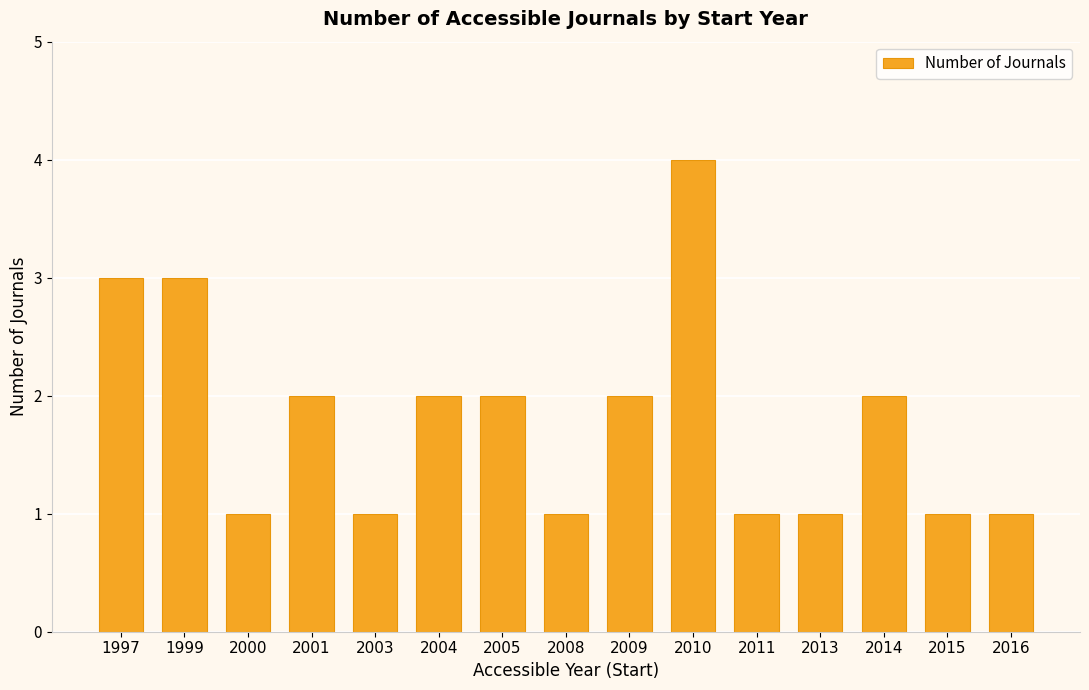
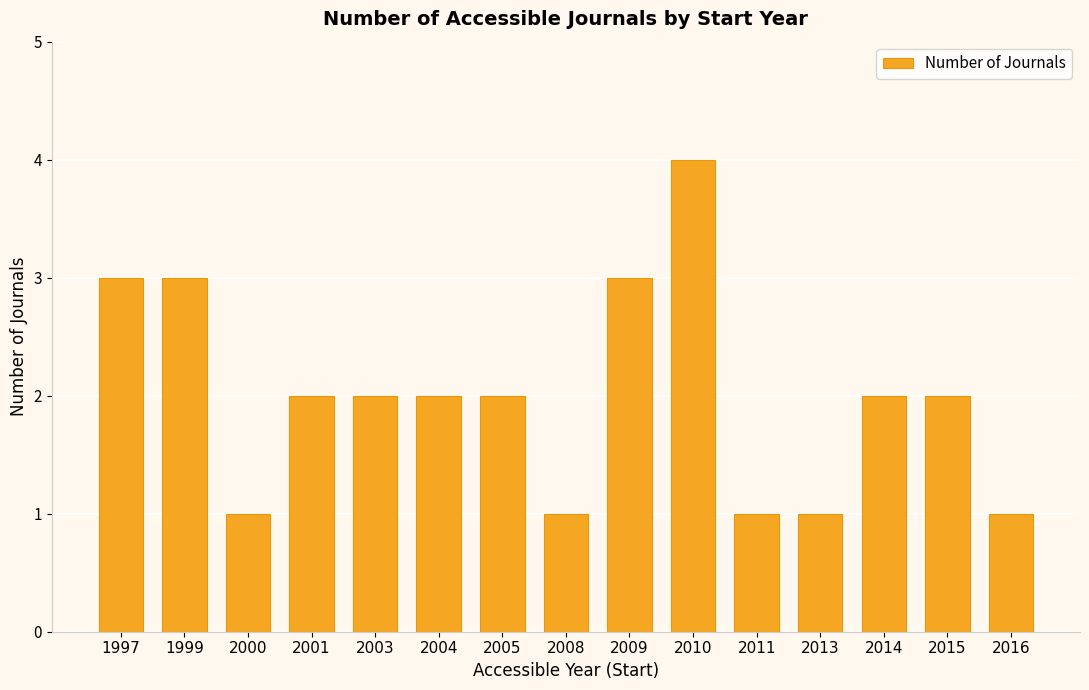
2003: 1 -> 2
2009: 2 -> 3
2015: 1 -> 2
